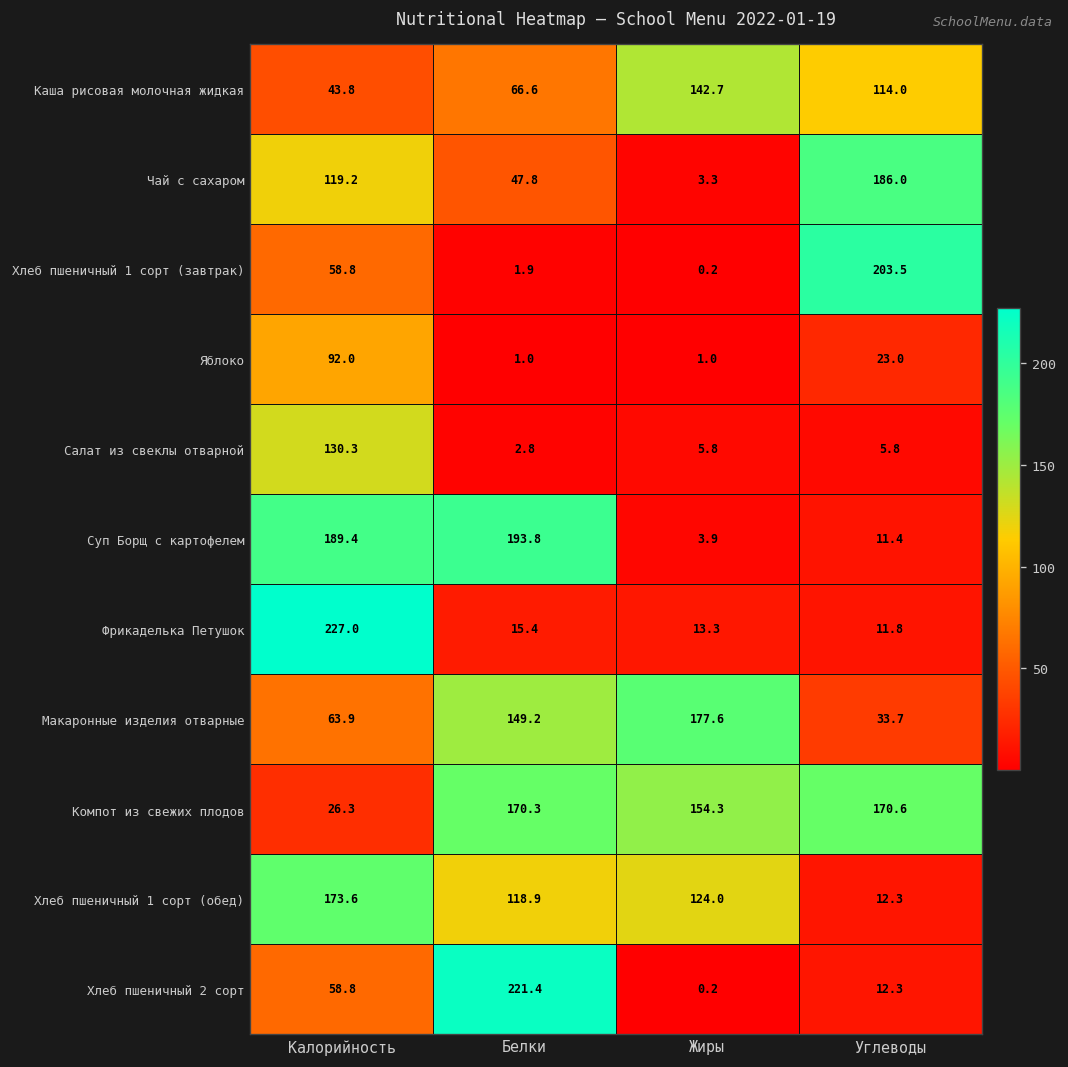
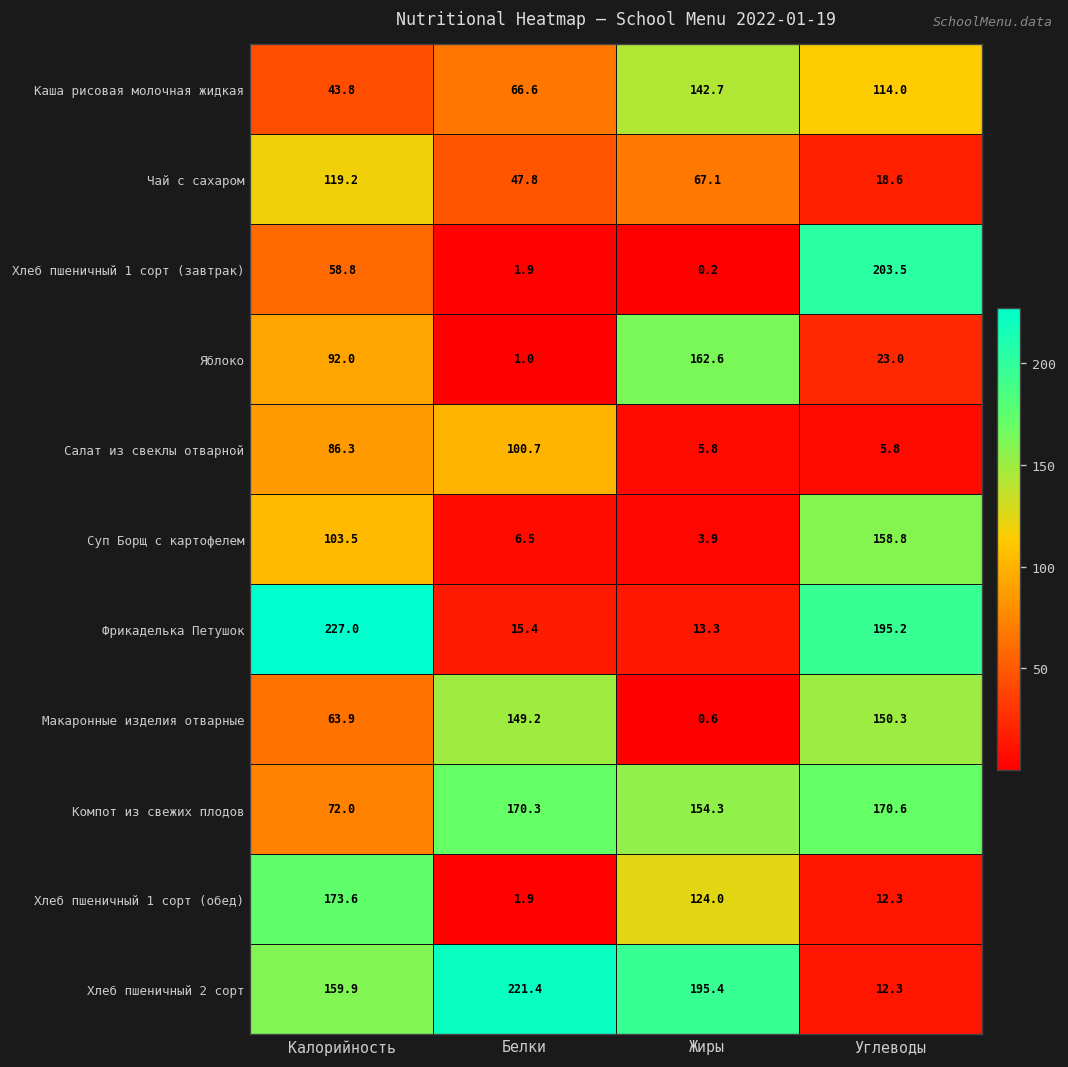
Чай с сахаром, Жиры: 3.3 -> 67.1
Чай с сахаром, Углеводы: 186.0 -> 18.6
Яблоко, Жиры: 1.0 -> 162.6
Салат из свеклы отварной, Калорийность: 130.3 -> 86.3
Салат из свеклы отварной, Белки: 2.8 -> 100.7
Суп Борщ с картофелем, Калорийность: 189.4 -> 103.5
Суп Борщ с картофелем, Белки: 193.8 -> 6.5
Суп Борщ с картофелем, Углеводы: 11.4 -> 158.8
Фрикаделька Петушок, Углеводы: 11.8 -> 195.2
Макаронные изделия отварные, Жиры: 177.6 -> 0.6
Макаронные изделия отварные, Углеводы: 33.7 -> 150.3
Компот из свежих плодов, Калорийность: 26.3 -> 72.0
Хлеб пшеничный 1 сорт (обед), Белки: 118.9 -> 1.9
Хлеб пшеничный 2 сорт, Калорийность: 58.8 -> 159.9
Хлеб пшеничный 2 сорт, Жиры: 0.2 -> 195.4
